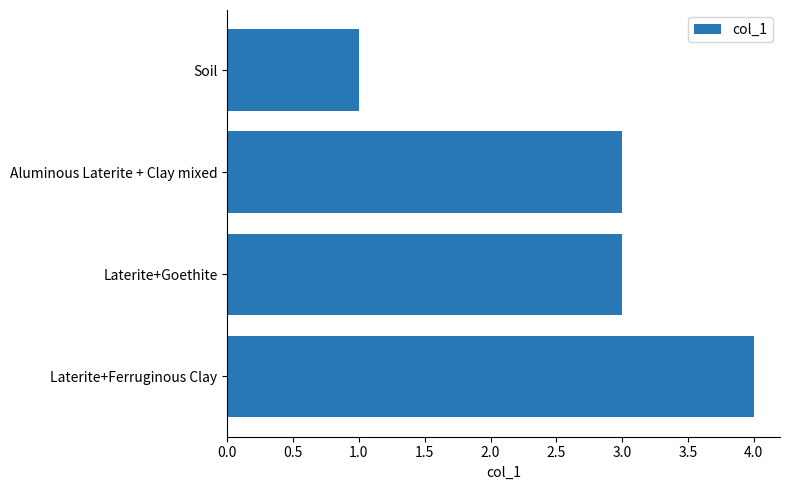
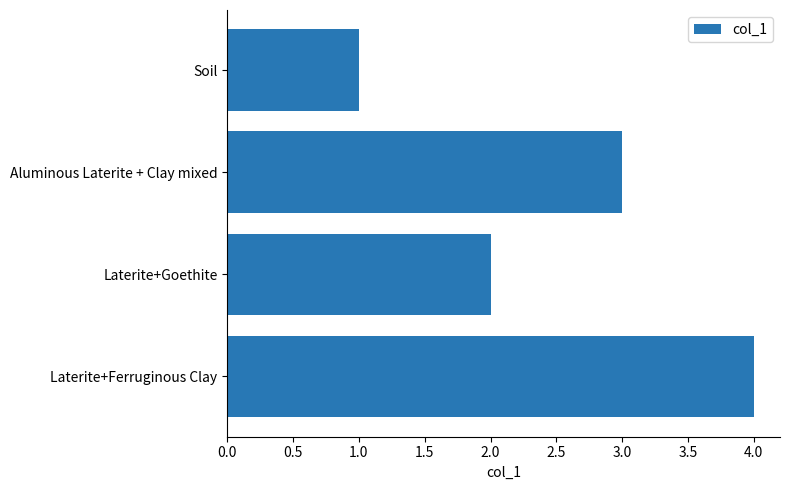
Laterite+Goethite: 3 -> 2
